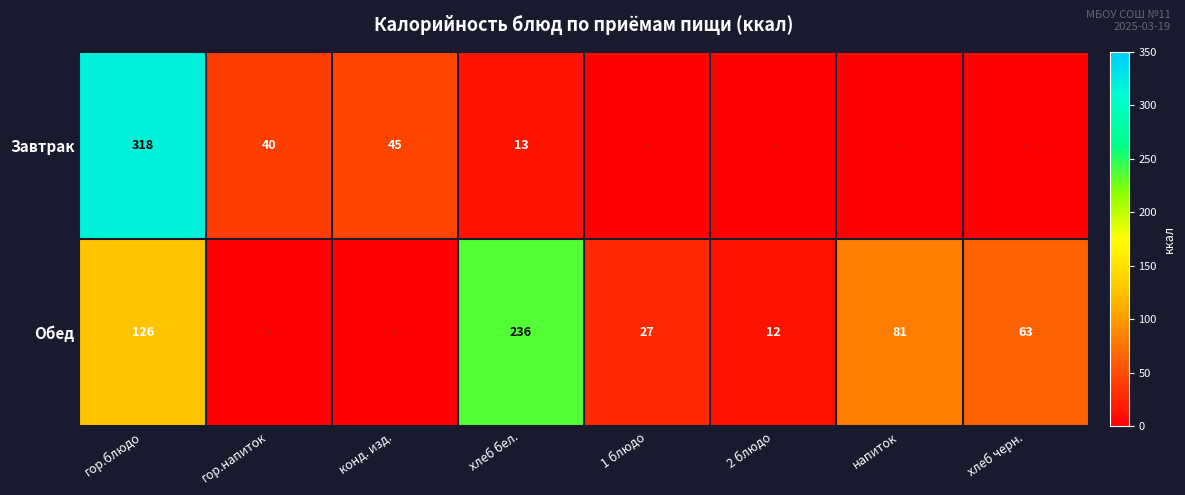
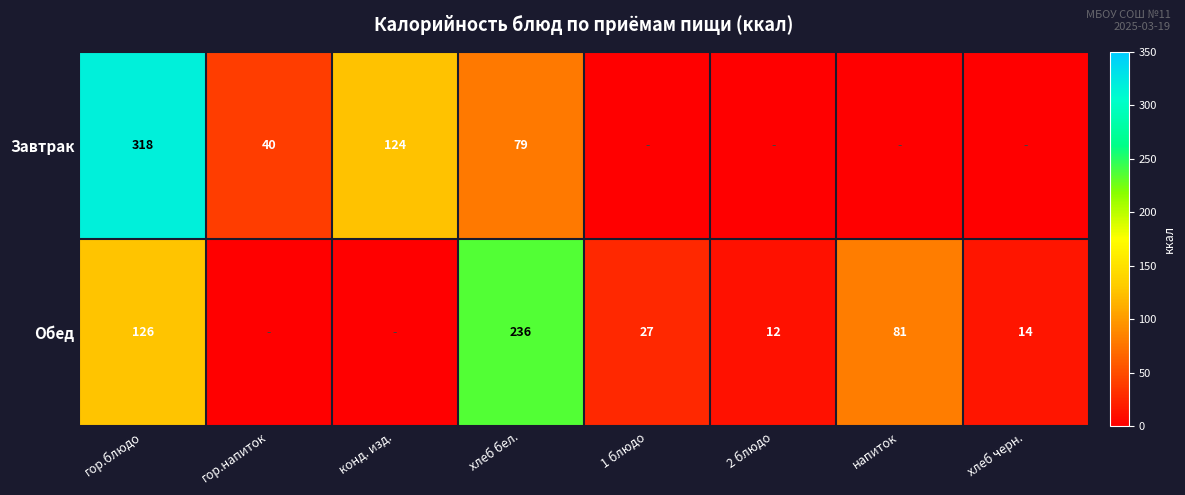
Завтрак, конд. изд.: 45 -> 124
Завтрак, хлеб бел.: 13 -> 79
Обед, хлеб черн.: 63 -> 14
